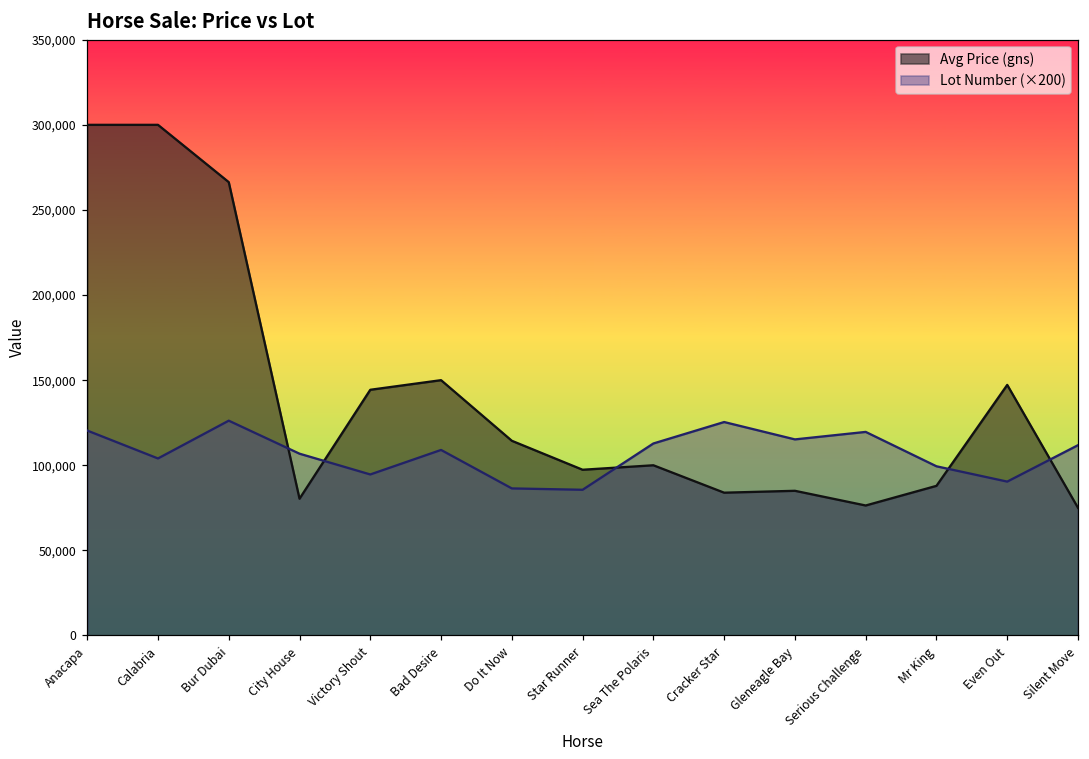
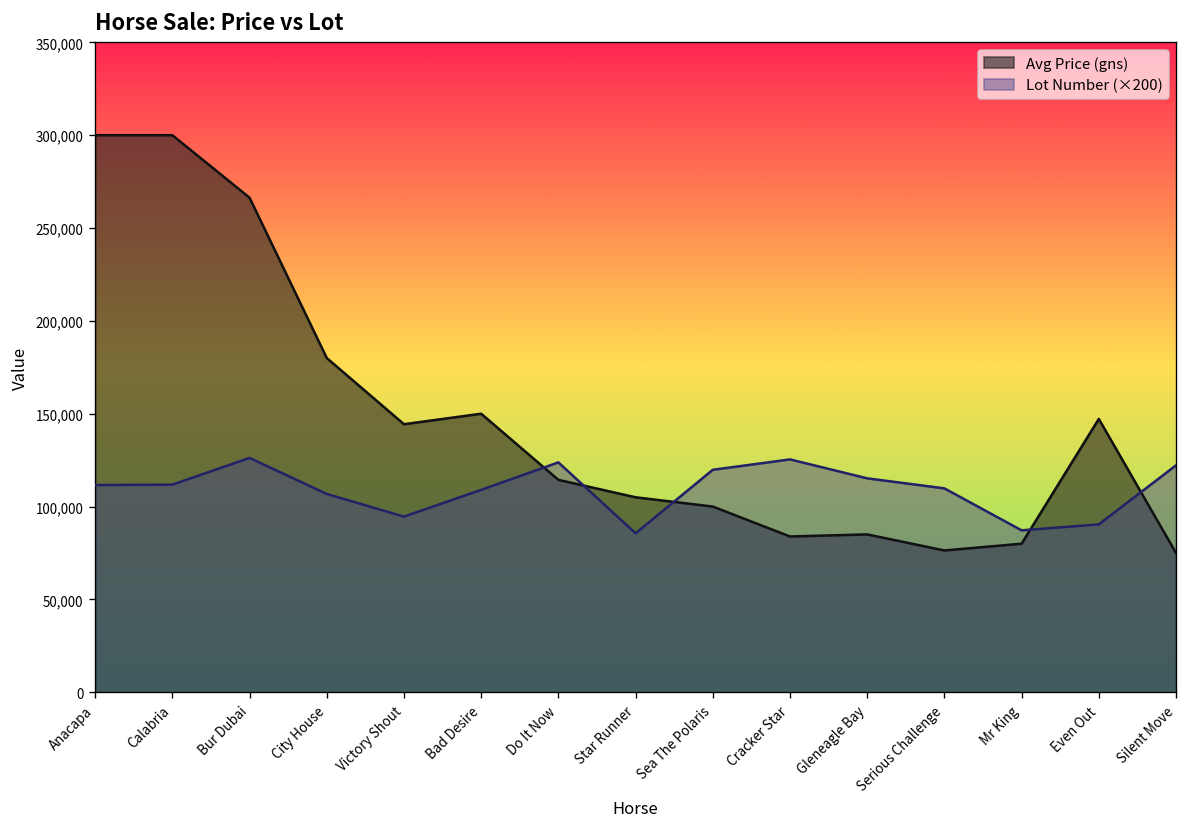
Lot Number (×200), Anacapa: 120,000 -> 112,000
Lot Number (×200), Calabria: 104,000 -> 112,000
Avg Price (gns), City House: 80,000 -> 180,000
Lot Number (×200), Do It Now: 86,000 -> 124,000
Avg Price (gns), Star Runner: 97,000 -> 105,000
Lot Number (×200), Sea The Polaris: 113,000 -> 120,000
Lot Number (×200), Serious Challenge: 120,000 -> 110,000
Avg Price (gns), Mr King: 88,000 -> 80,000
Lot Number (×200), Mr King: 99,000 -> 87,000
Lot Number (×200), Silent Move: 112,000 -> 122,000
